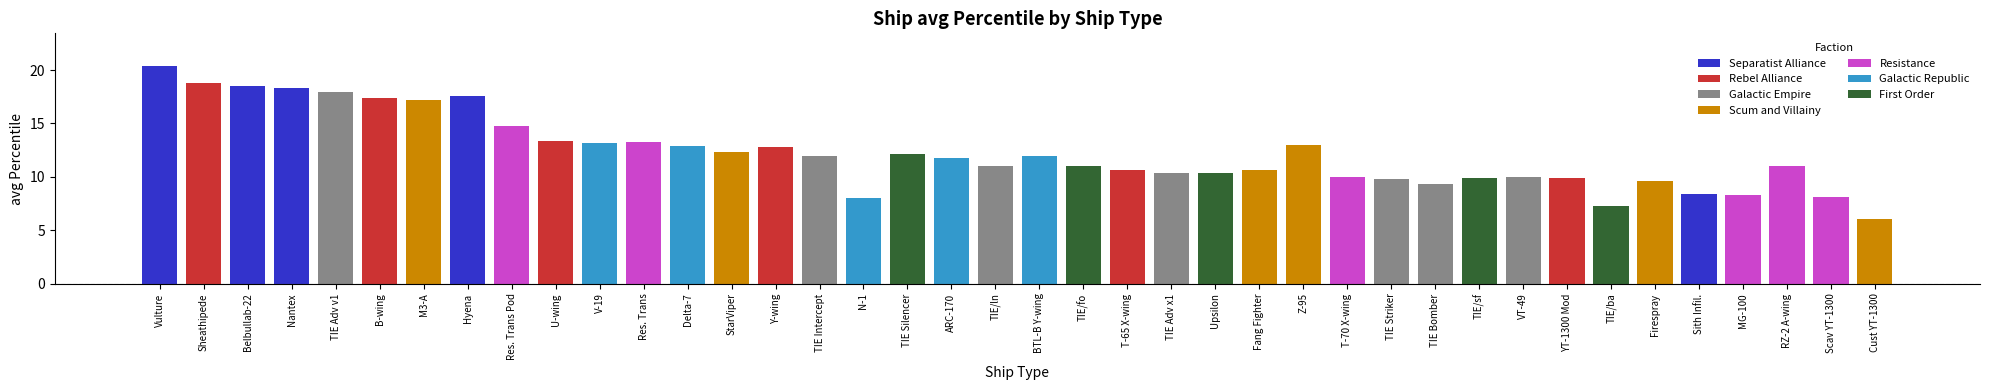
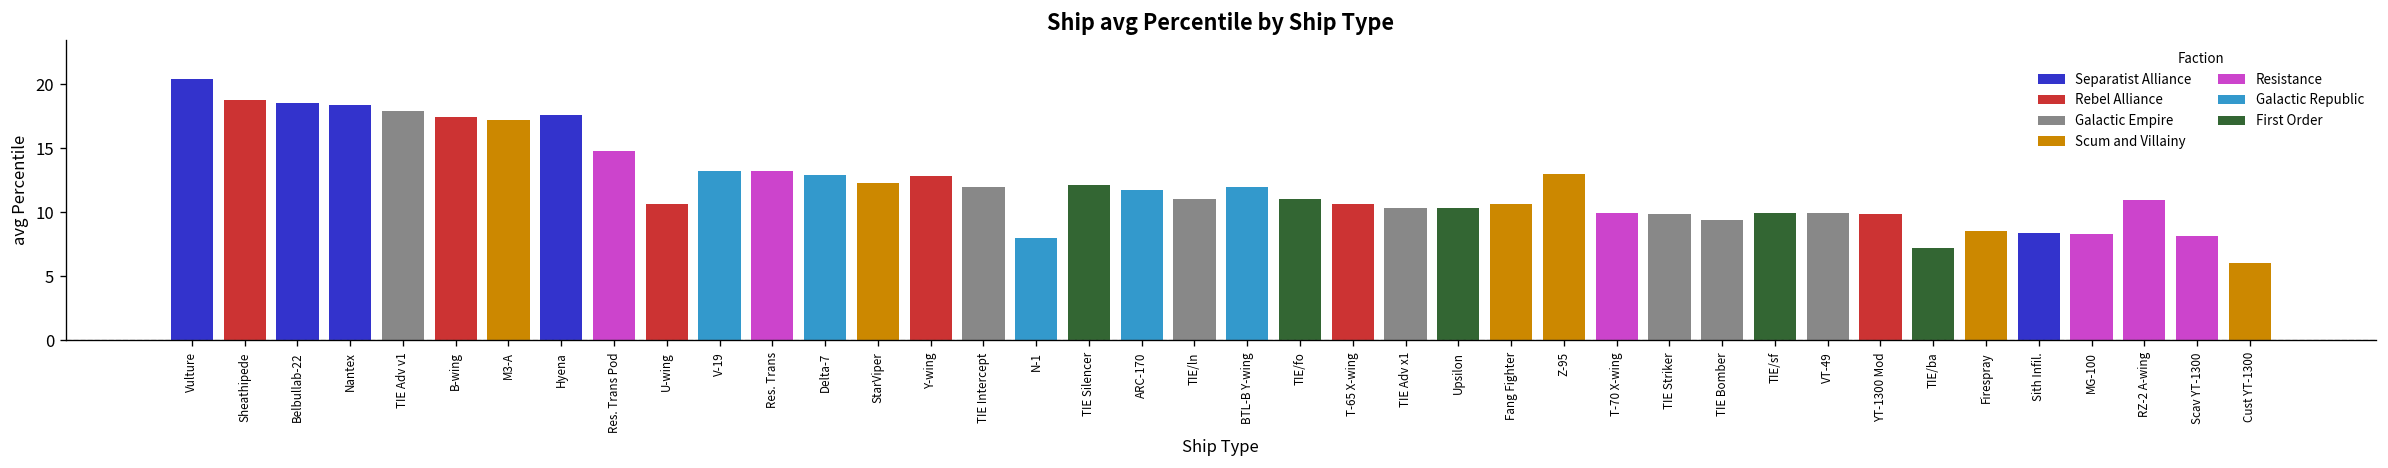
U-wing: 13.3 -> 10.7
Firespray: 9.6 -> 8.5
